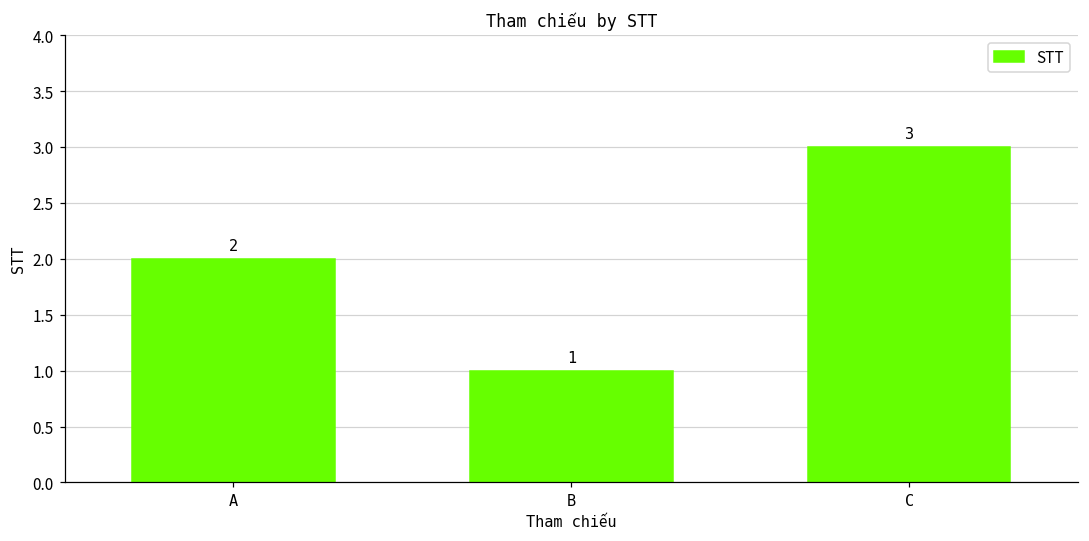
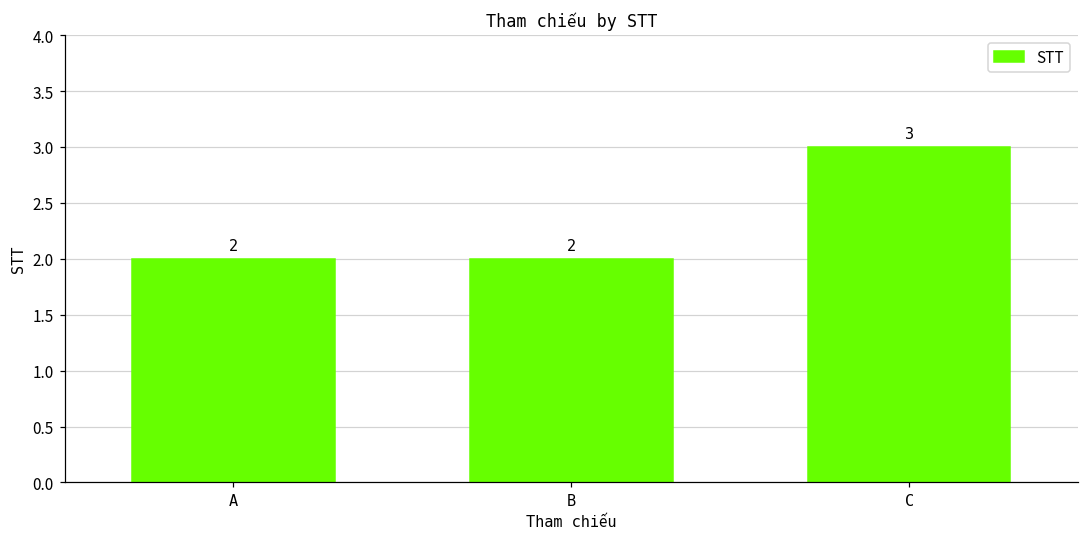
B: 1 -> 2
